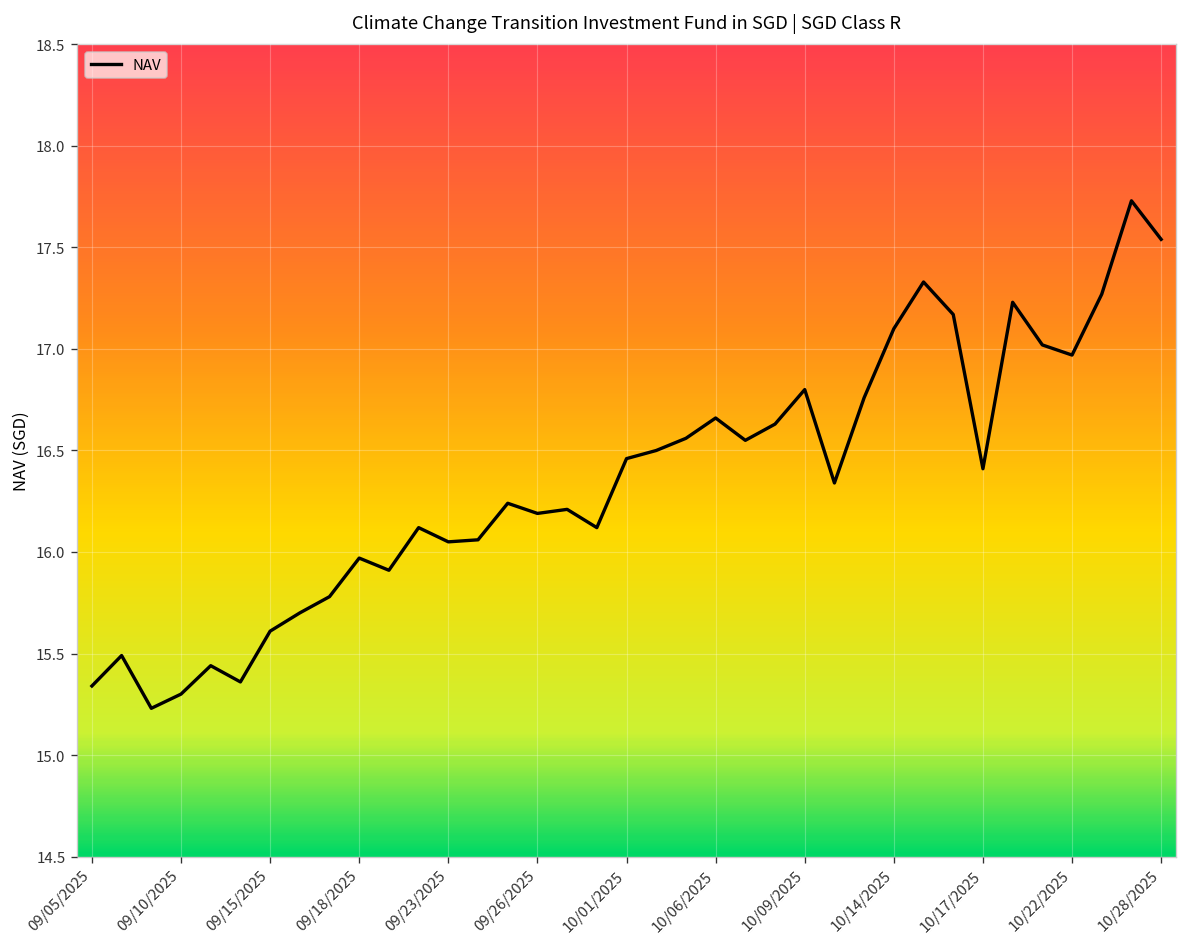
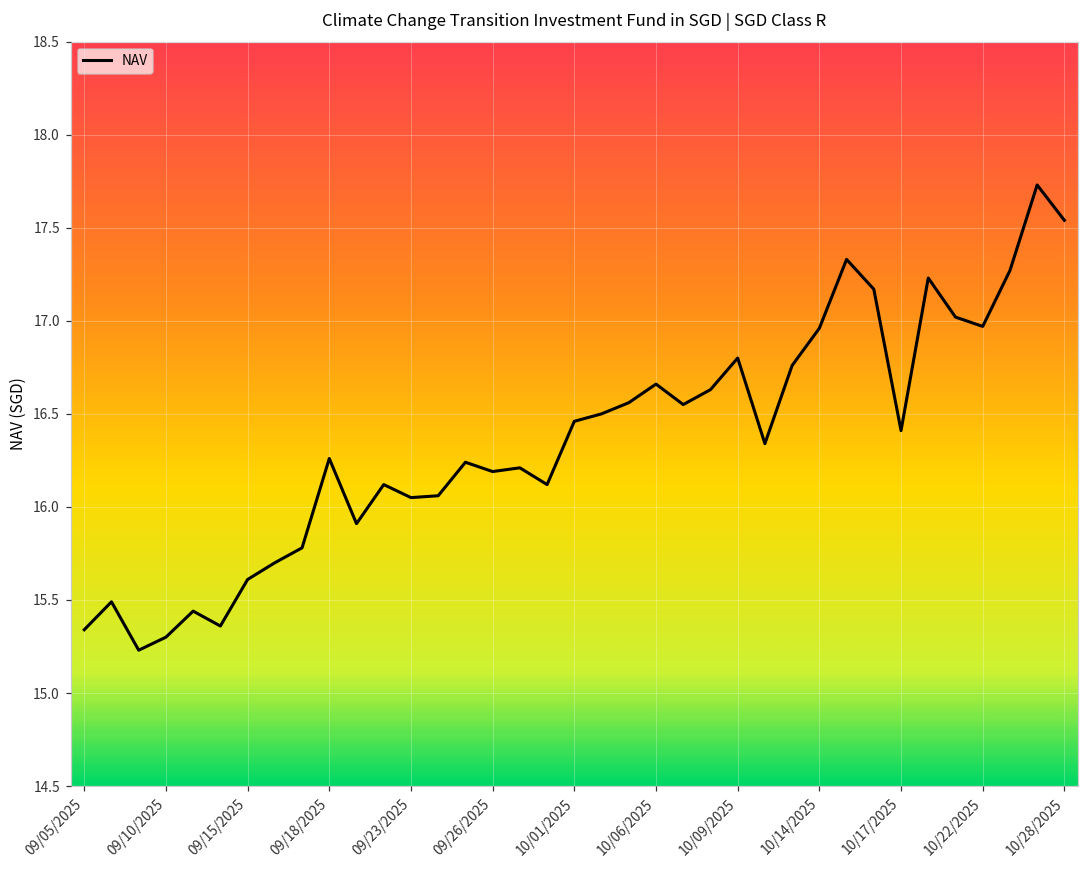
09/18/2025: 15.97 -> 16.26
10/14/2025: 17.10 -> 16.96
